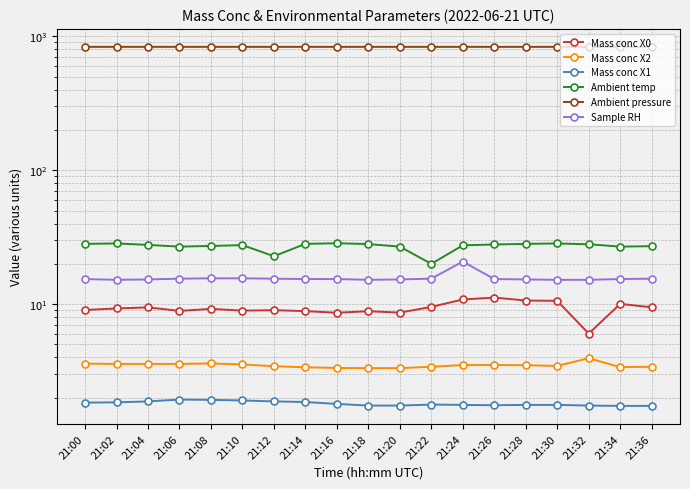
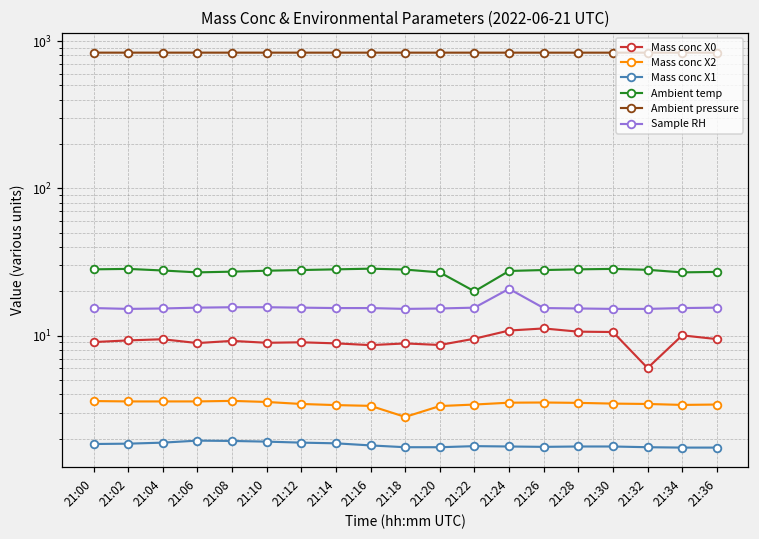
Ambient temp, 21:12: 23 -> 28
Mass conc X2, 21:18: 3.3 -> 2.8
Mass conc X2, 21:32: 4.0 -> 3.4
